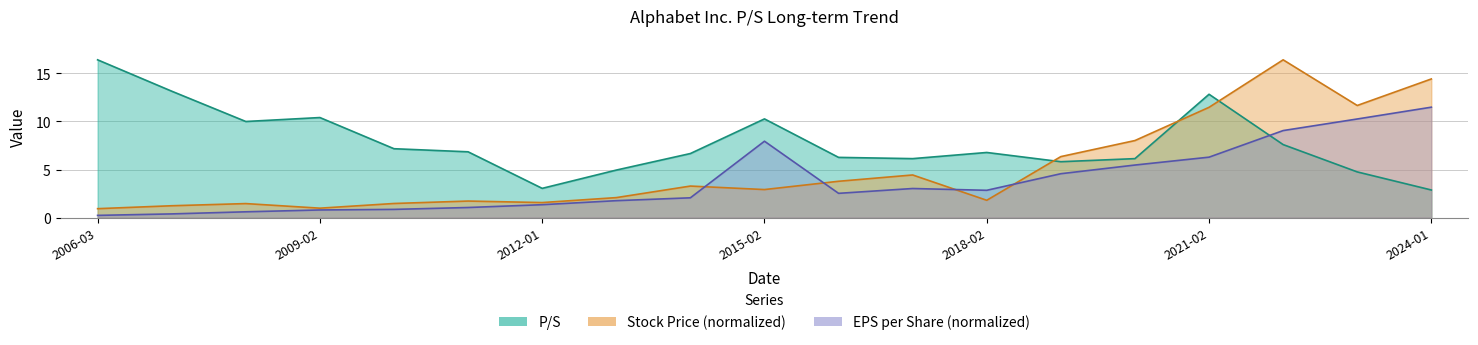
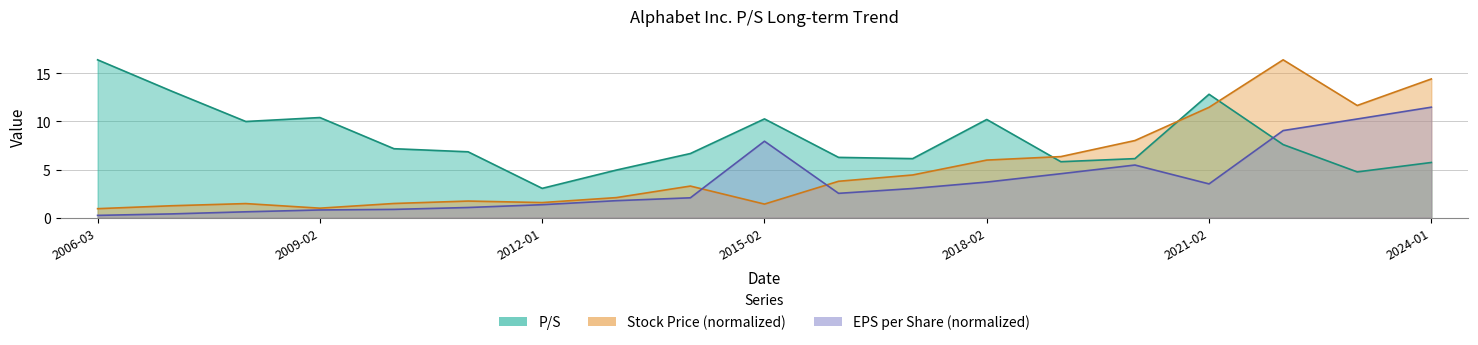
Stock Price (normalized), 2015-02: 3 -> 1
P/S, 2018-02: 7 -> 10
Stock Price (normalized), 2018-02: 2 -> 6
EPS per Share (normalized), 2018-02: 3 -> 4
EPS per Share (normalized), 2021-02: 6 -> 4
P/S, 2024-01: 3 -> 6
